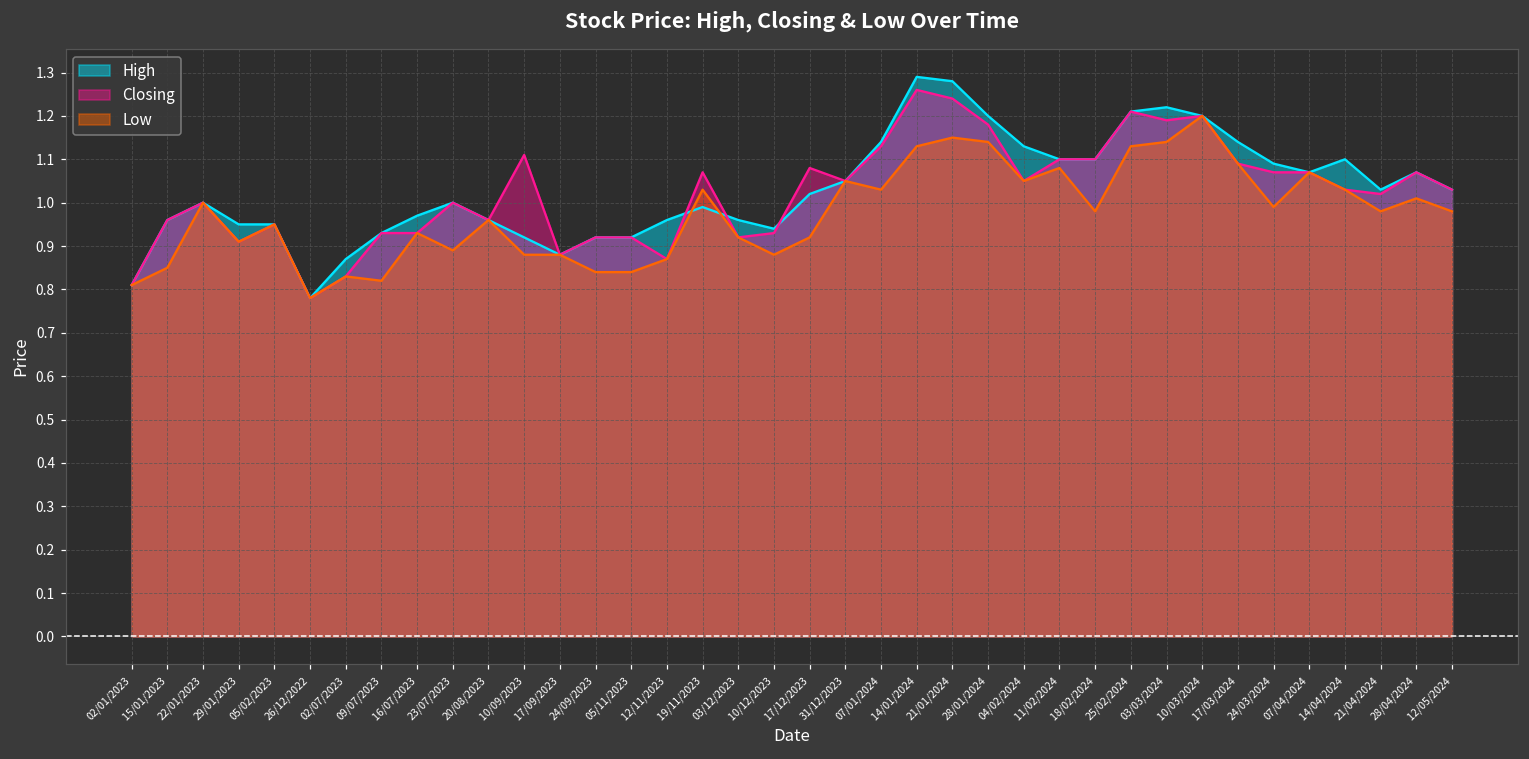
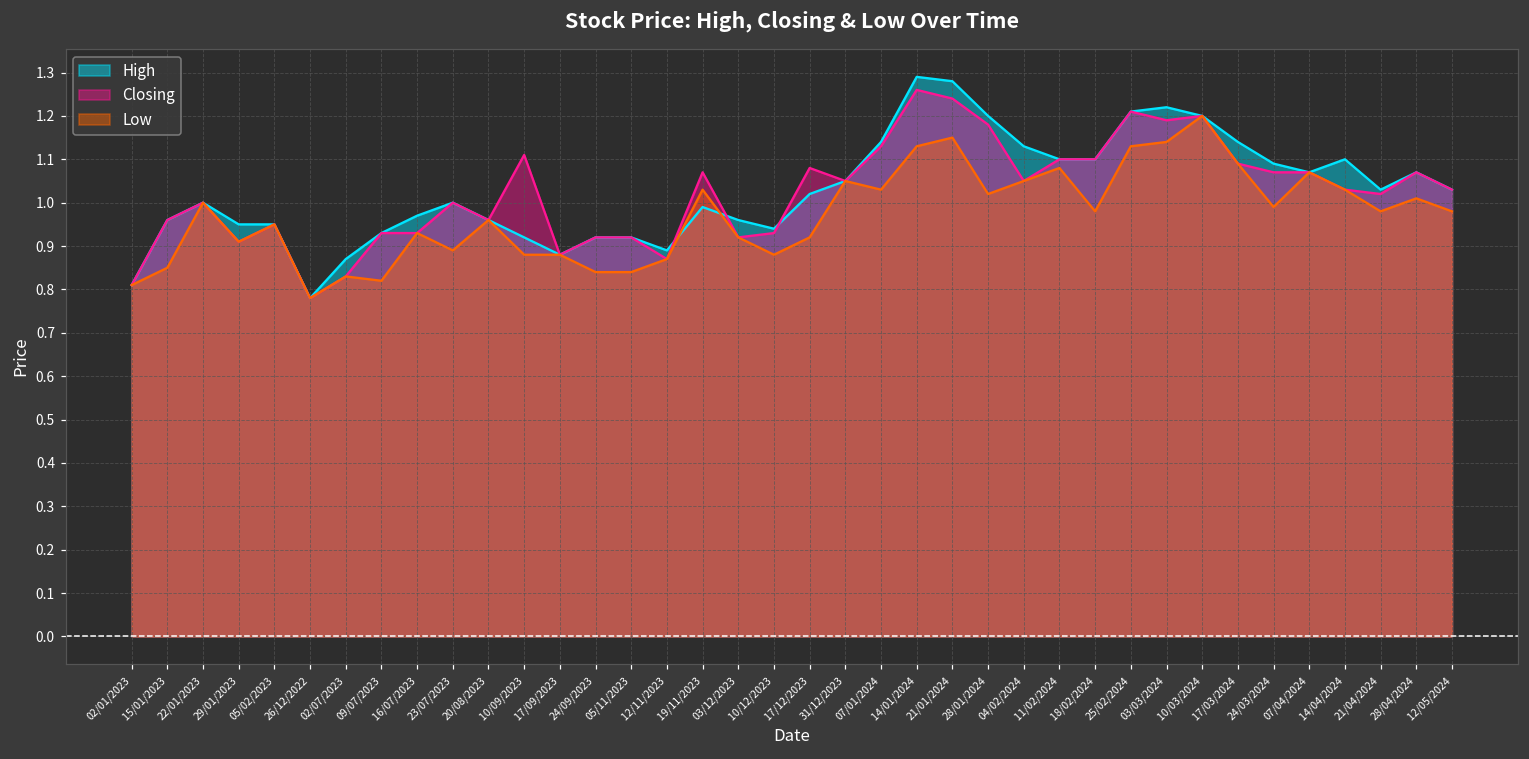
High, 12/11/2023: 0.96 -> 0.89
Low, 28/01/2024: 1.14 -> 1.02
